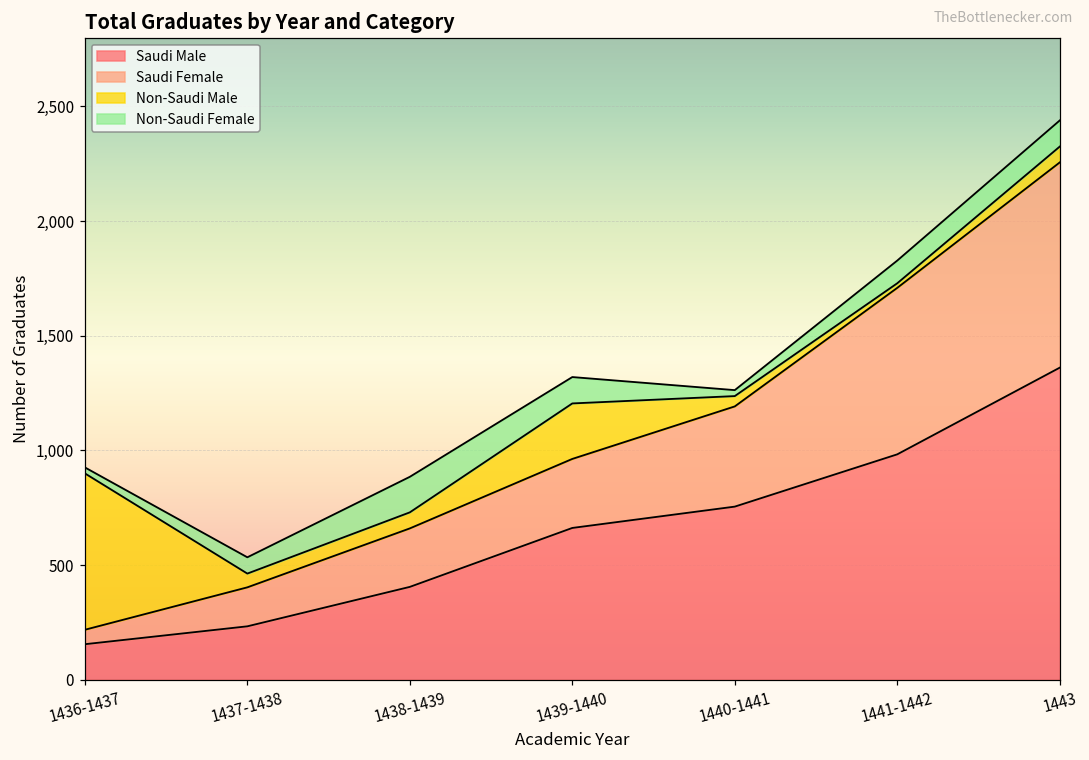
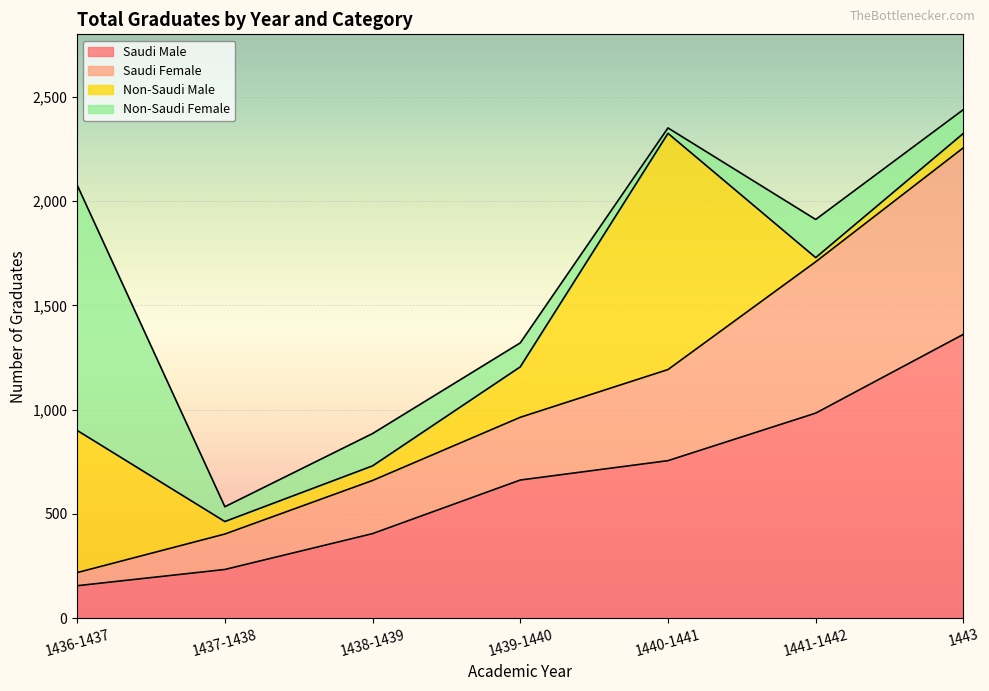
Non-Saudi Female, 1436-1437: 30 -> 1,180
Non-Saudi Male, 1440-1441: 50 -> 1,130
Non-Saudi Female, 1441-1442: 100 -> 180
